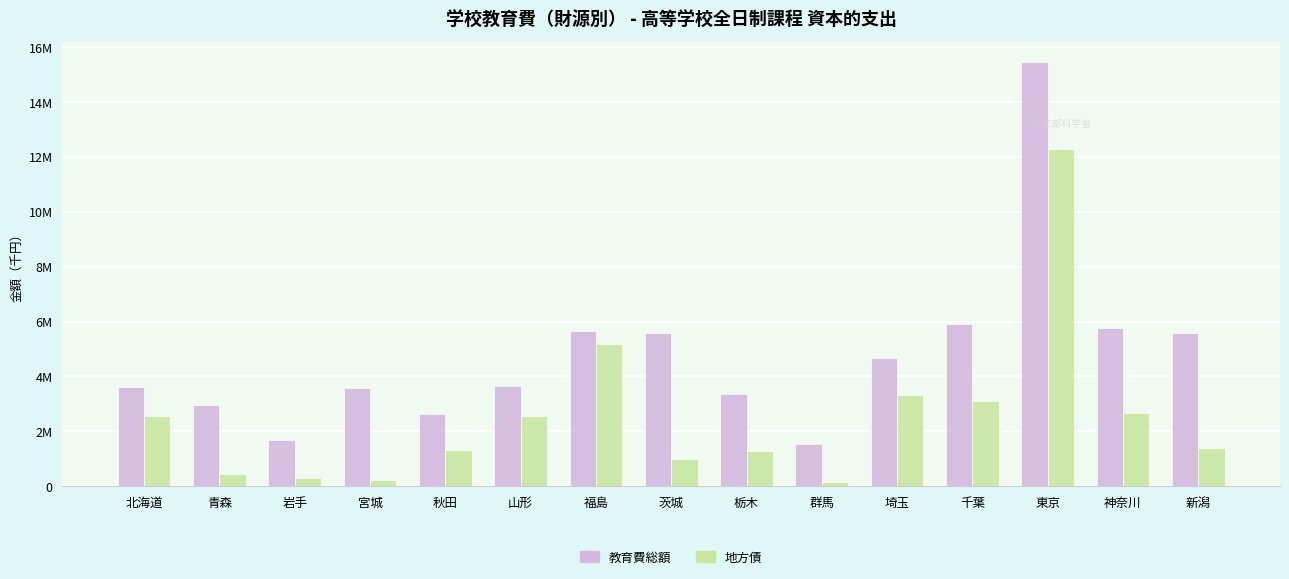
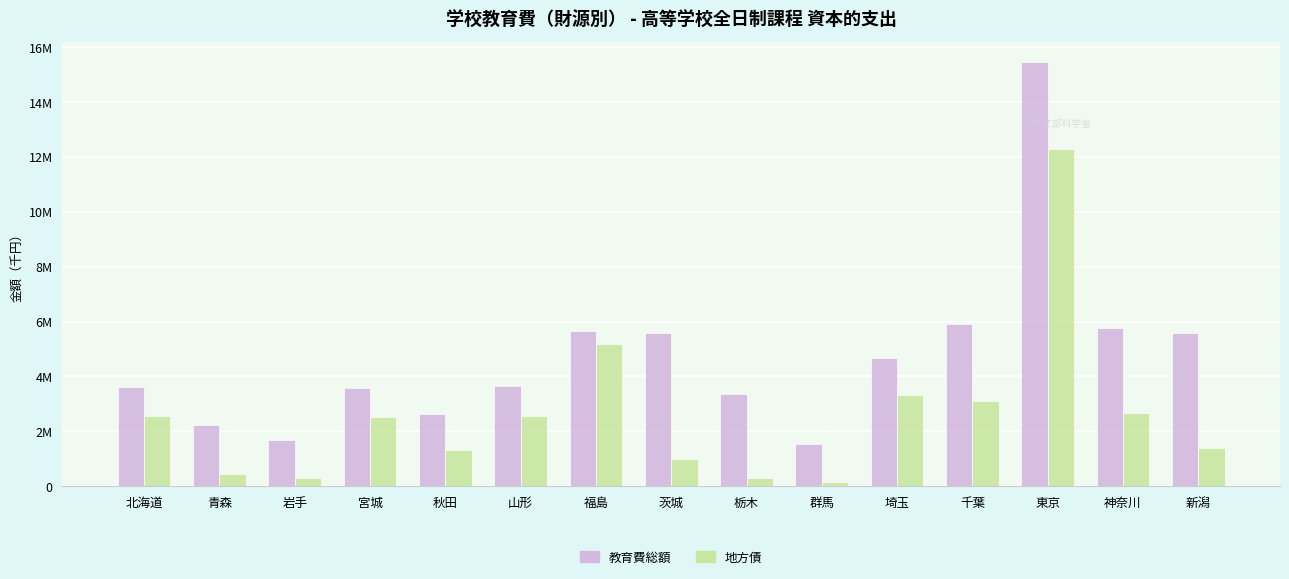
教育費総額, 青森: 3000000 -> 2200000
地方債, 宮城: 200000 -> 2500000
地方債, 栃木: 1300000 -> 300000
